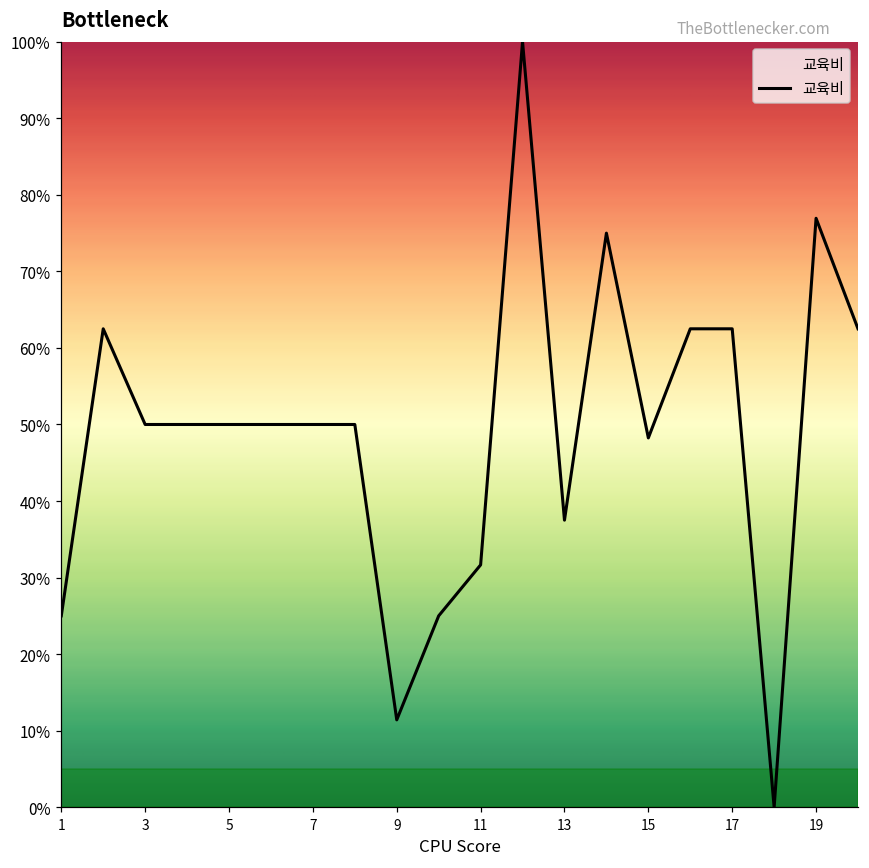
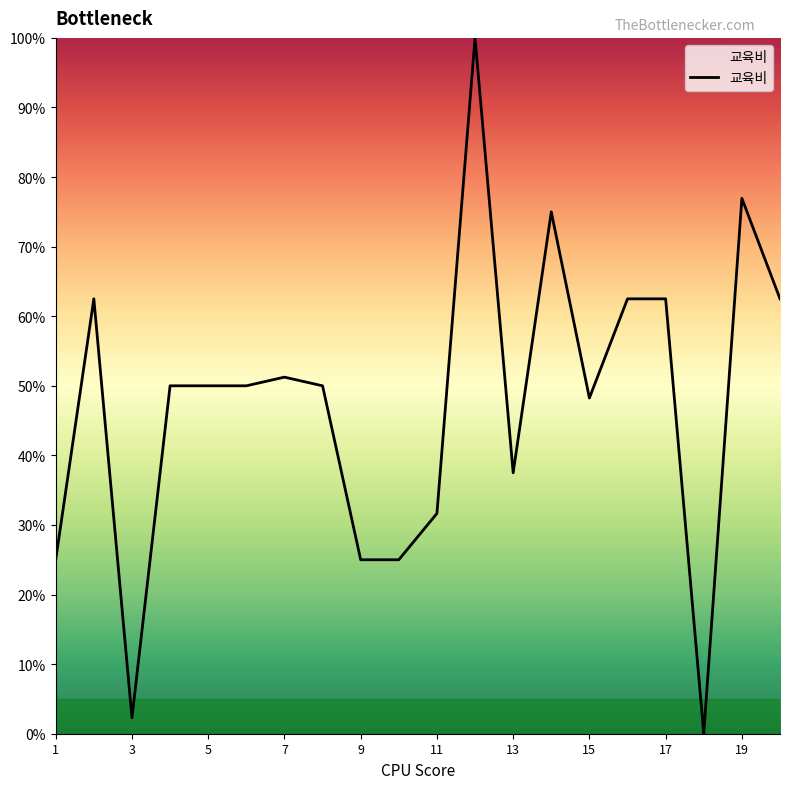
3: 50% -> 2%
7: 50% -> 51%
9: 11% -> 25%
